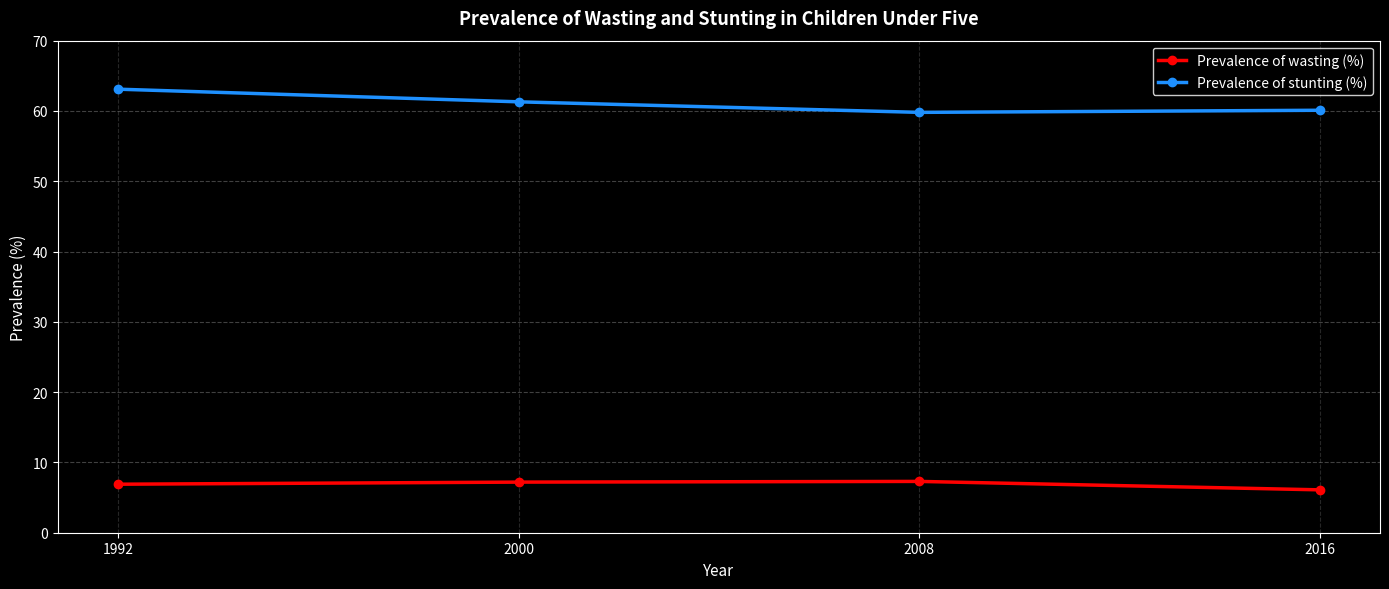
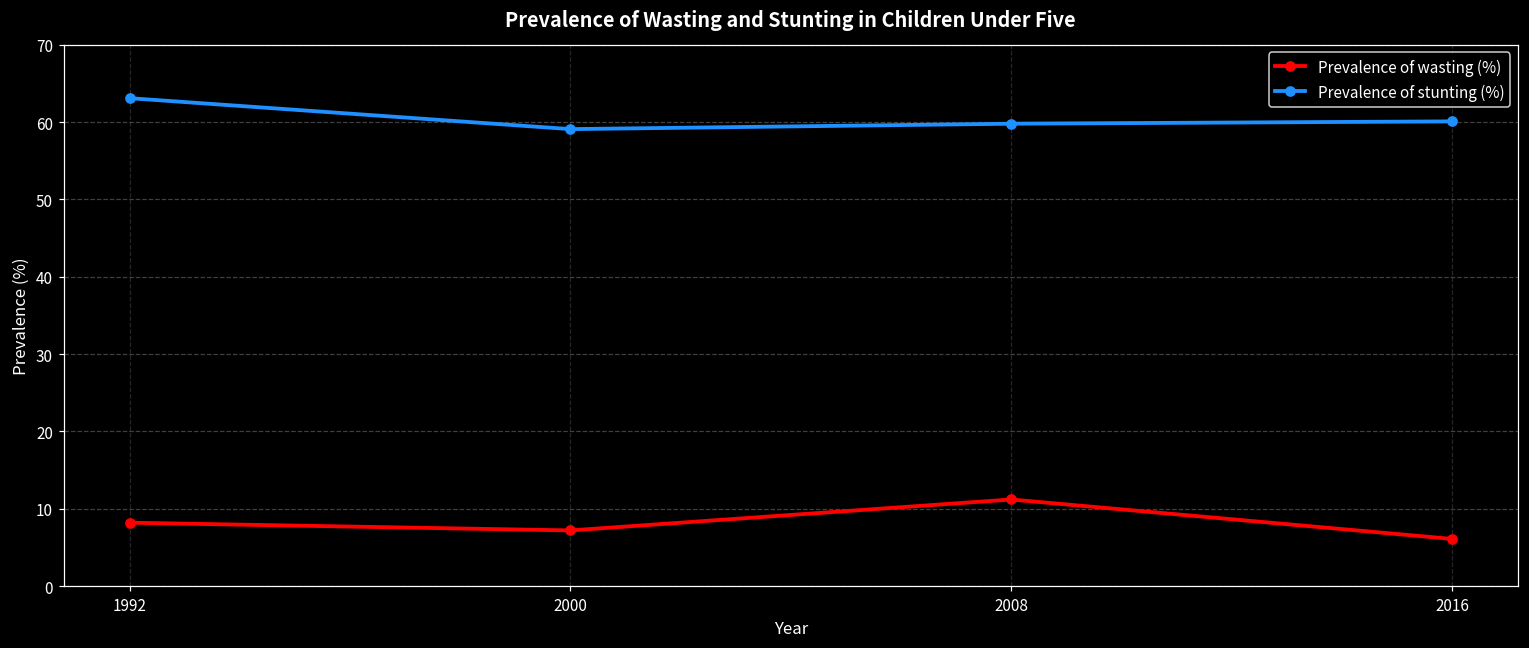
Prevalence of wasting (%), 1992: 7 -> 8
Prevalence of stunting (%), 2000: 61 -> 59
Prevalence of wasting (%), 2008: 7 -> 11
